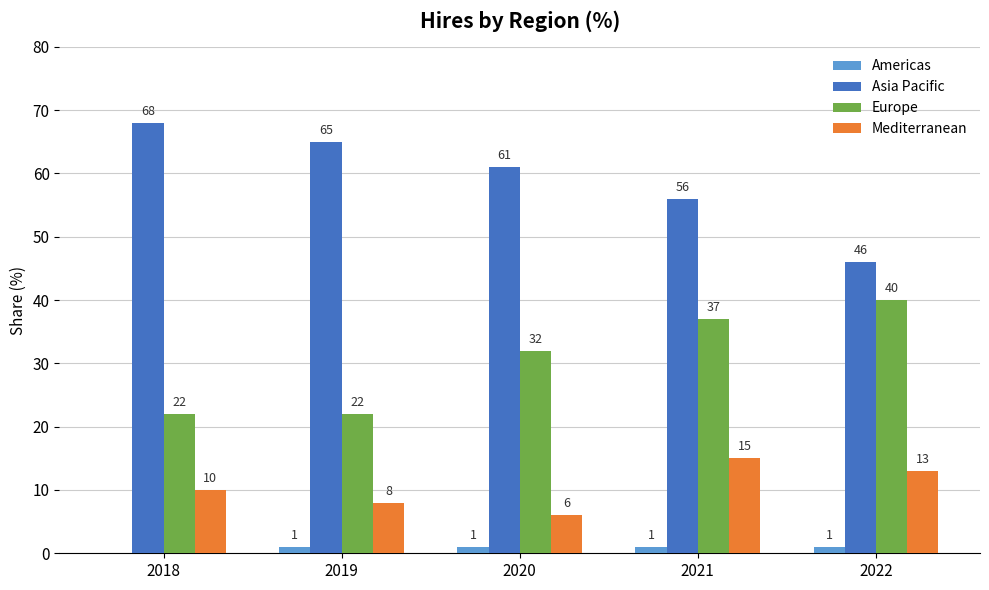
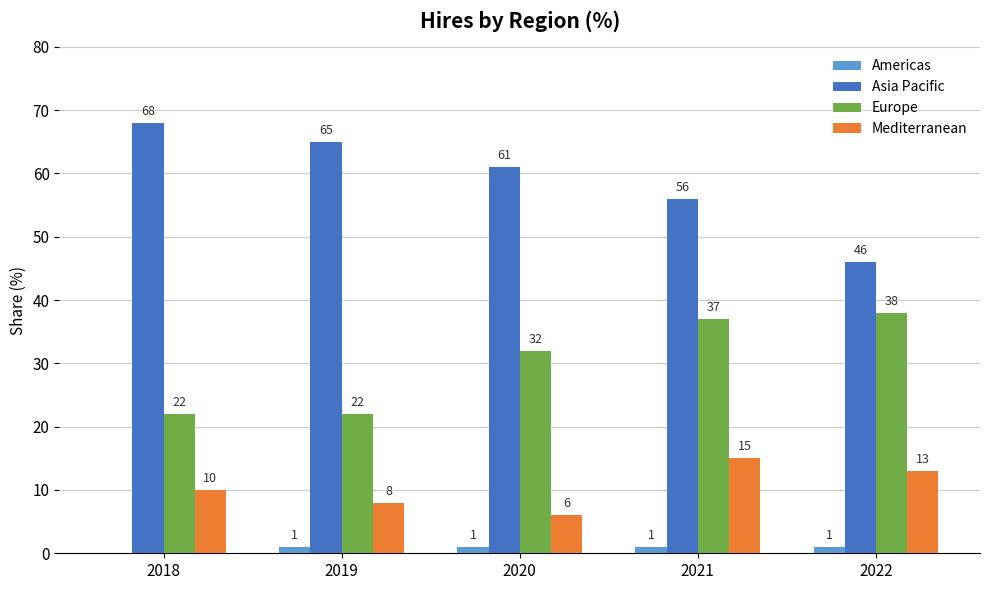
Europe, 2022: 40 -> 38
